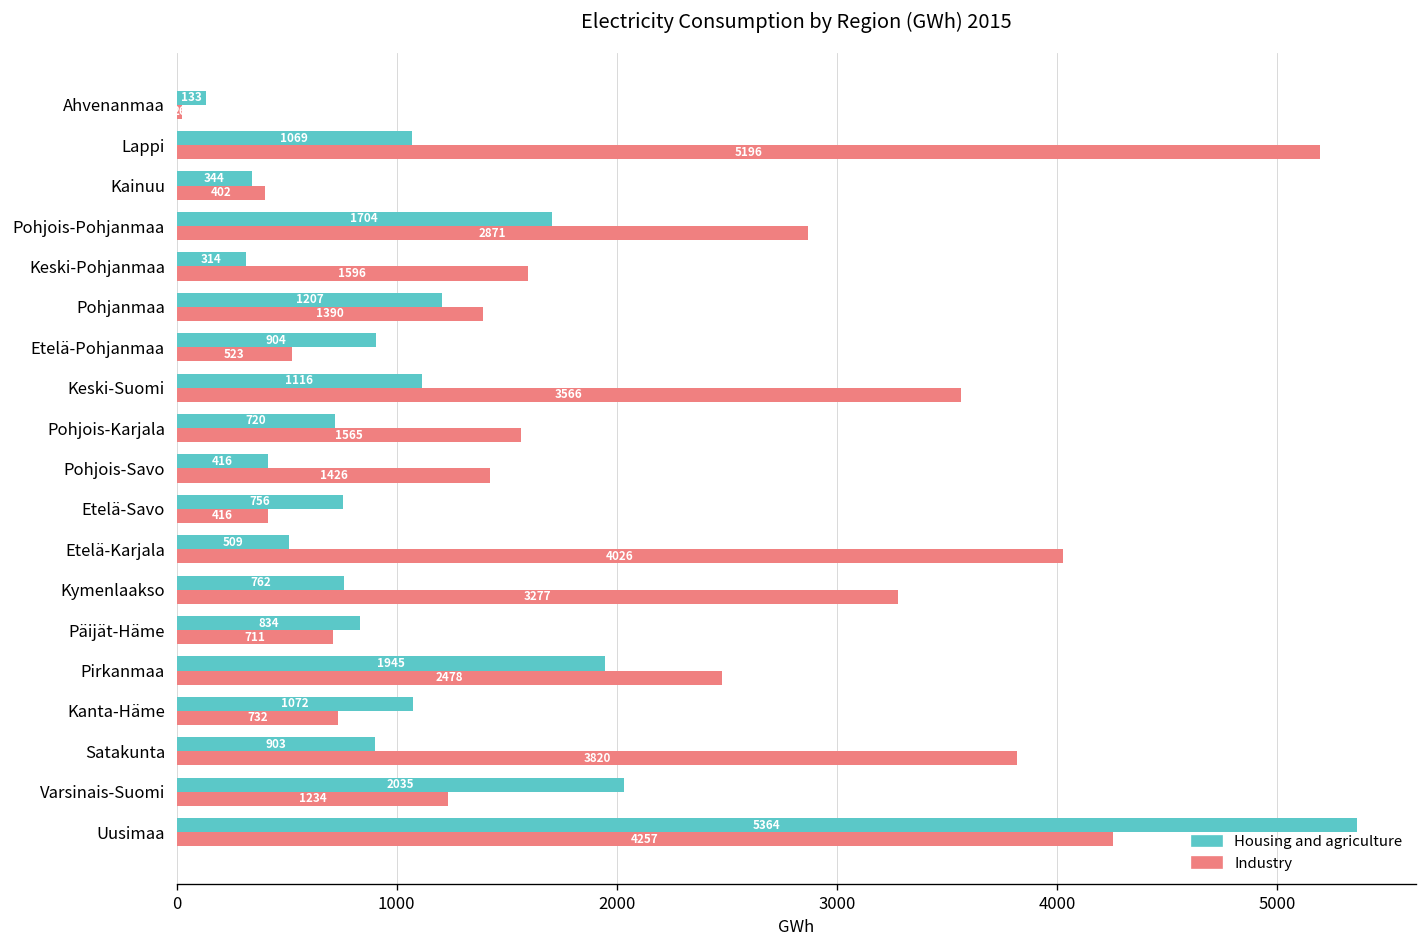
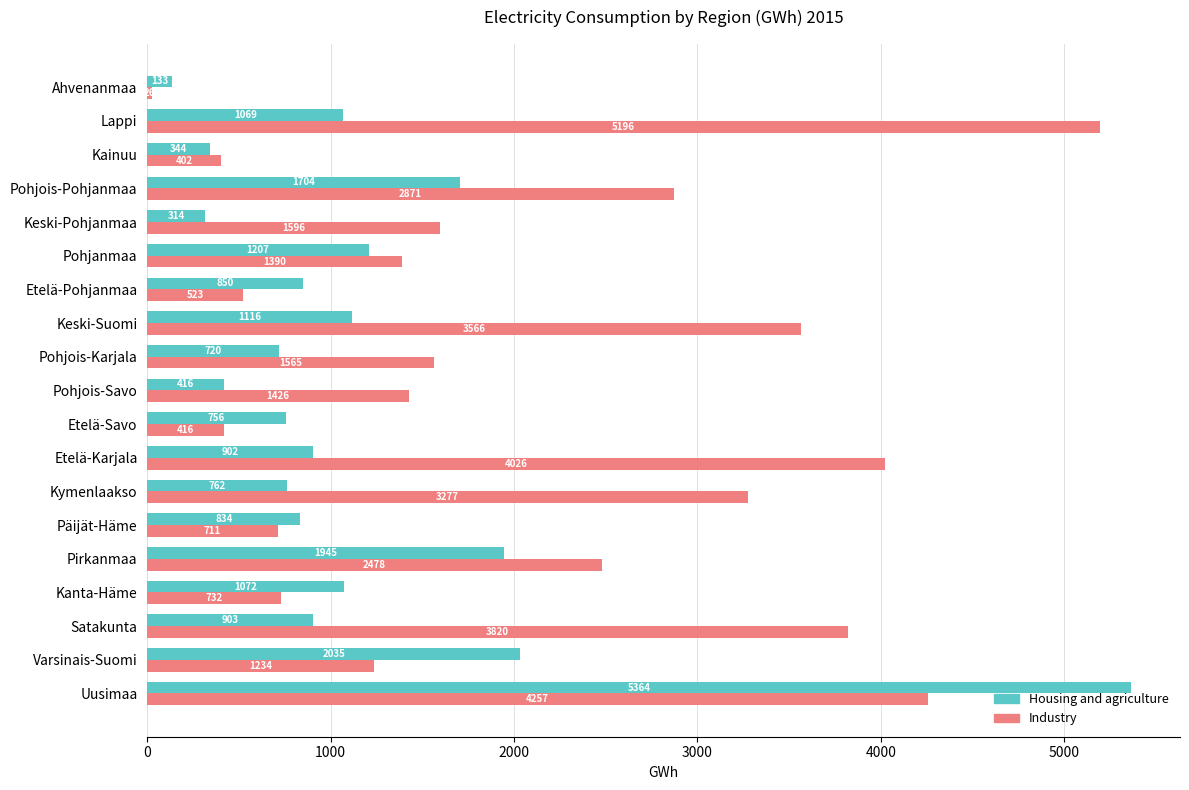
Housing and agriculture, Etelä-Pohjanmaa: 904 -> 850
Housing and agriculture, Etelä-Karjala: 509 -> 902
